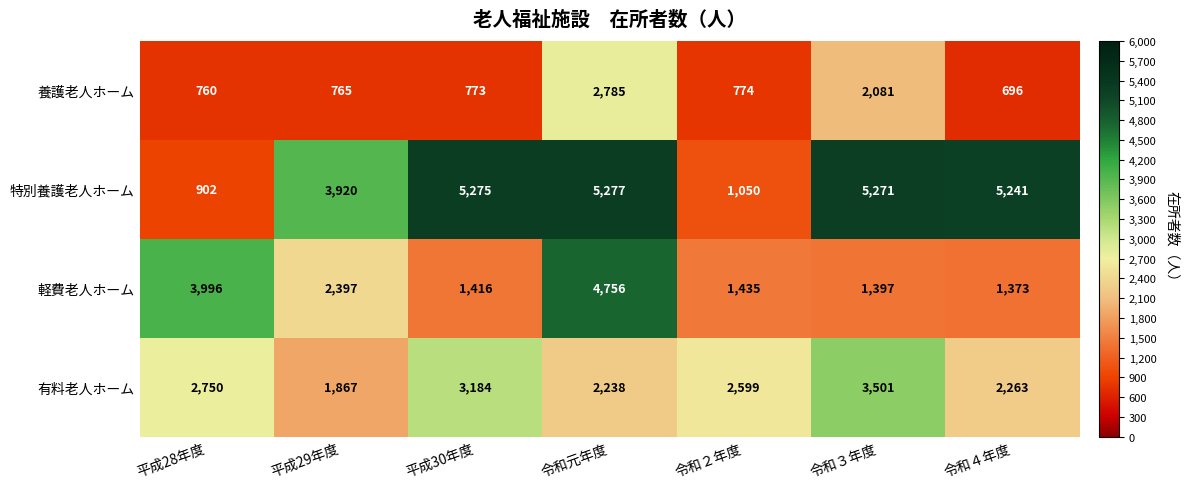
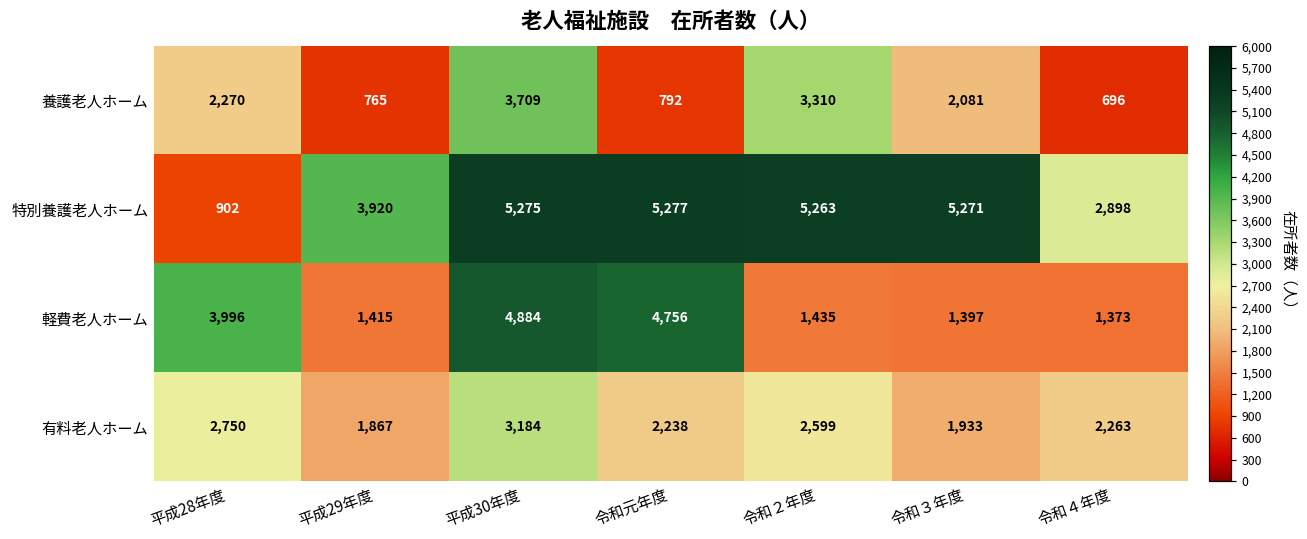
養護老人ホーム, 平成28年度: 760 -> 2,270
養護老人ホーム, 平成30年度: 773 -> 3,709
養護老人ホーム, 令和元年度: 2,785 -> 792
養護老人ホーム, 令和２年度: 774 -> 3,310
特別養護老人ホーム, 令和２年度: 1,050 -> 5,263
特別養護老人ホーム, 令和４年度: 5,241 -> 2,898
軽費老人ホーム, 平成29年度: 2,397 -> 1,415
軽費老人ホーム, 平成30年度: 1,416 -> 4,884
有料老人ホーム, 令和３年度: 3,501 -> 1,933
